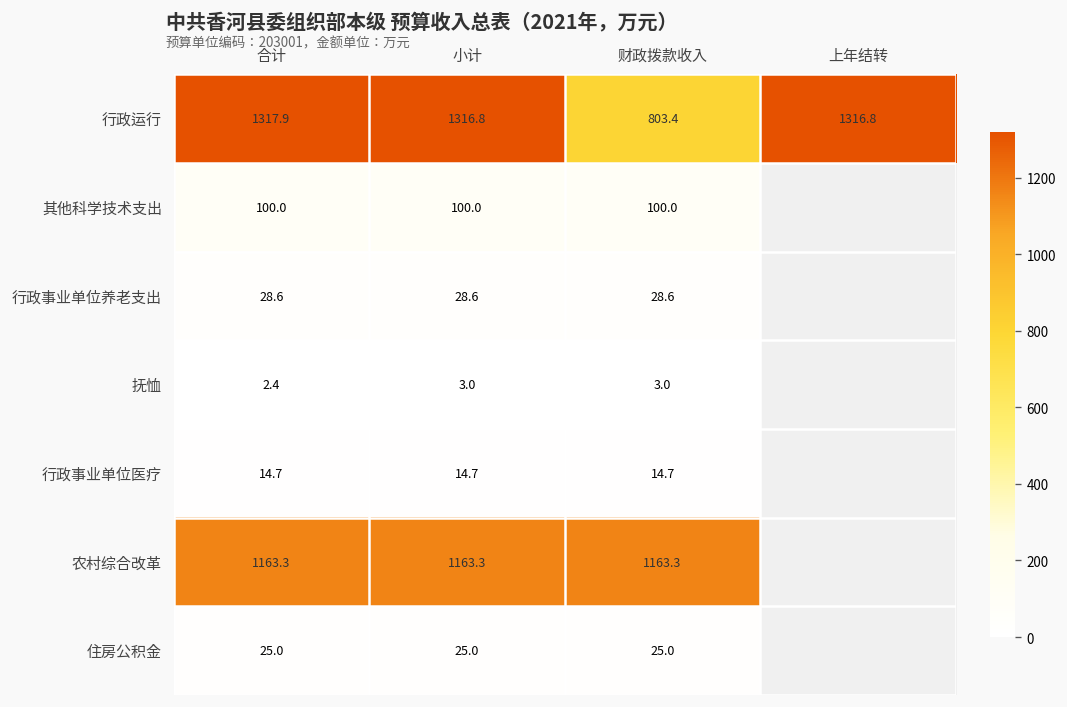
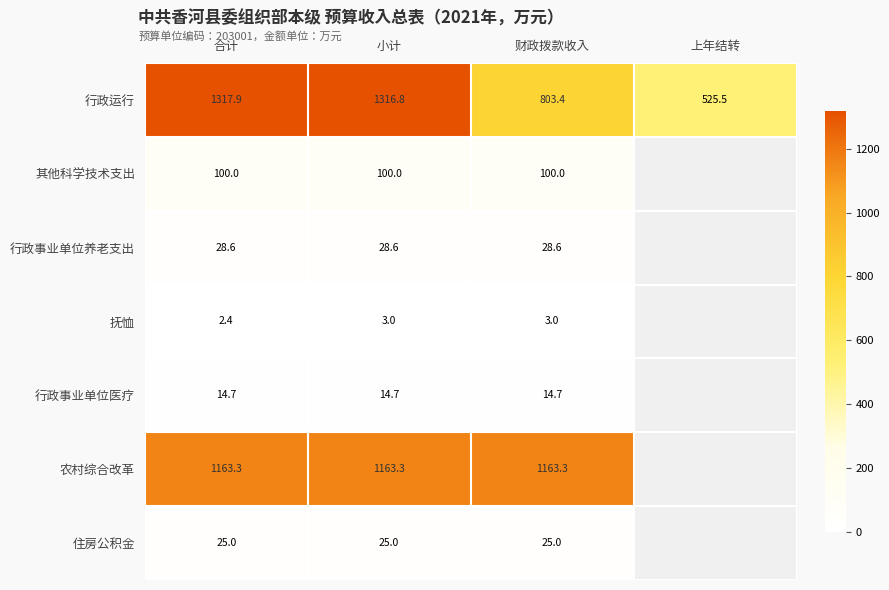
行政运行, 上年结转: 1316.8 -> 525.5
